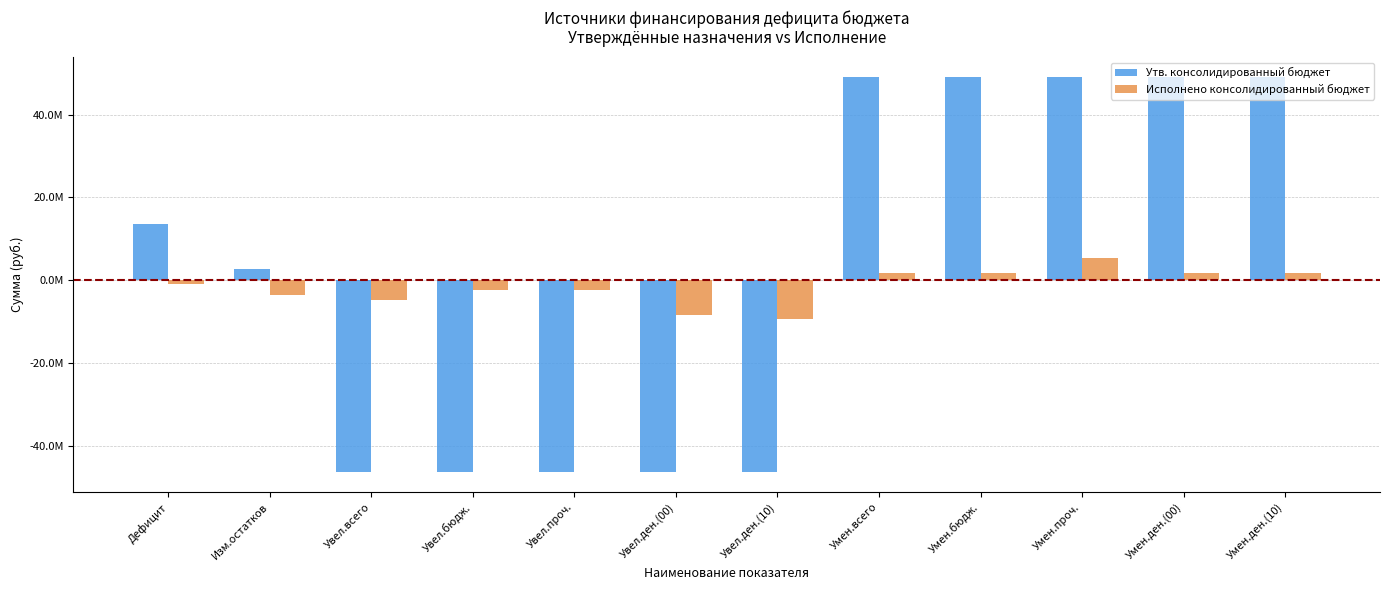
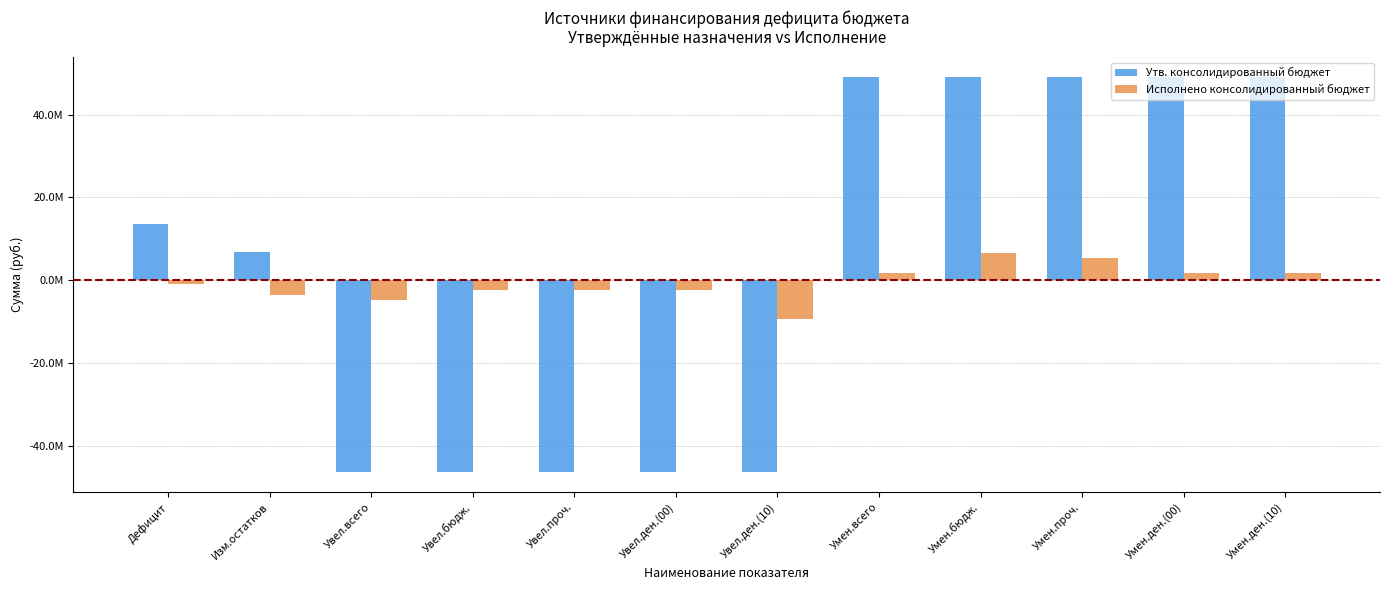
Утв. консолидированный бюджет, Изм.остатков: 3000000 -> 7000000
Исполнено консолидированный бюджет, Увел.ден.(00): -8000000 -> -2000000
Исполнено консолидированный бюджет, Умен.бюдж.: 2000000 -> 7000000
